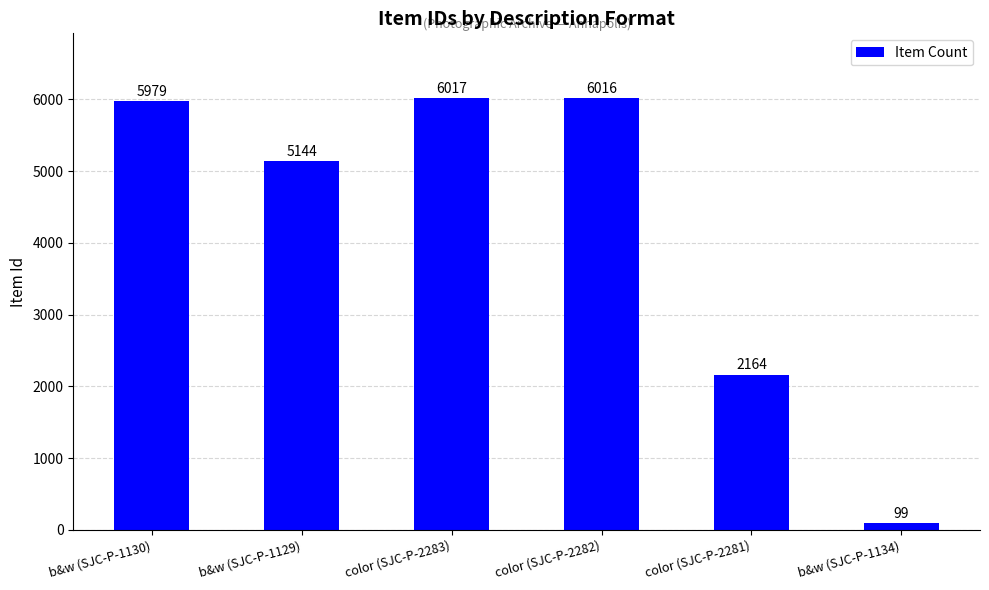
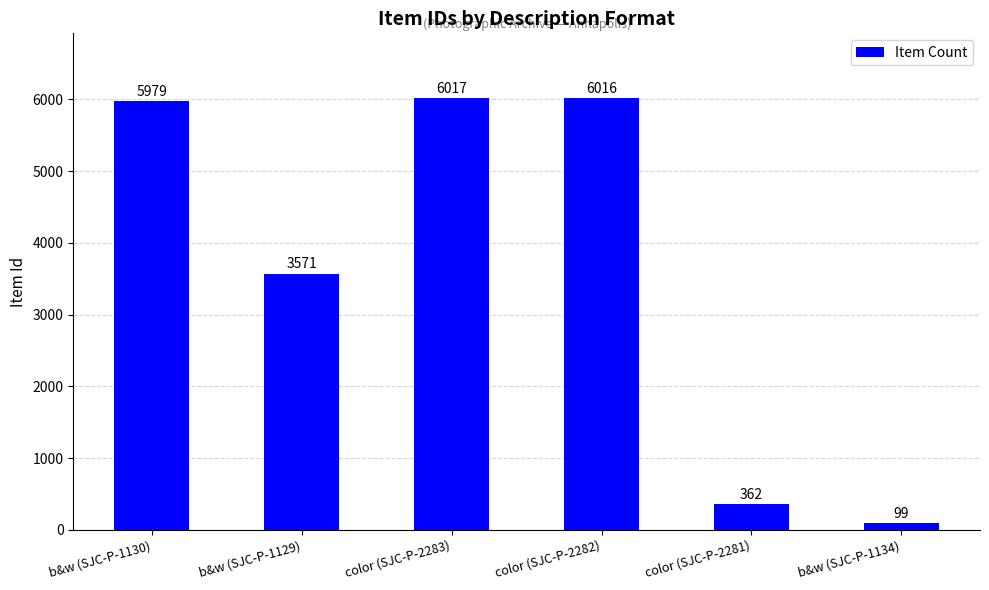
b&w (SJC-P-1129): 5144 -> 3571
color (SJC-P-2281): 2164 -> 362
